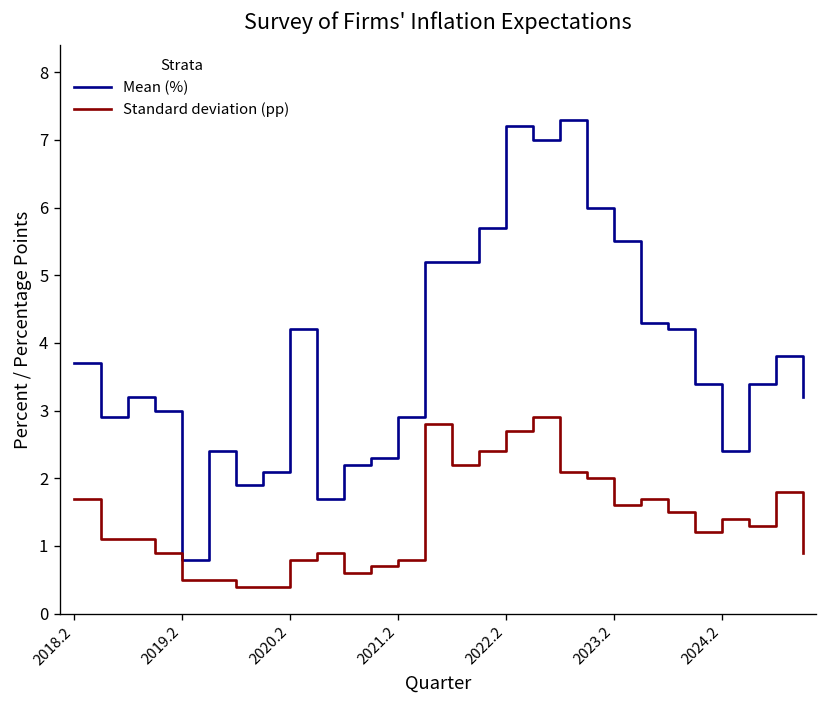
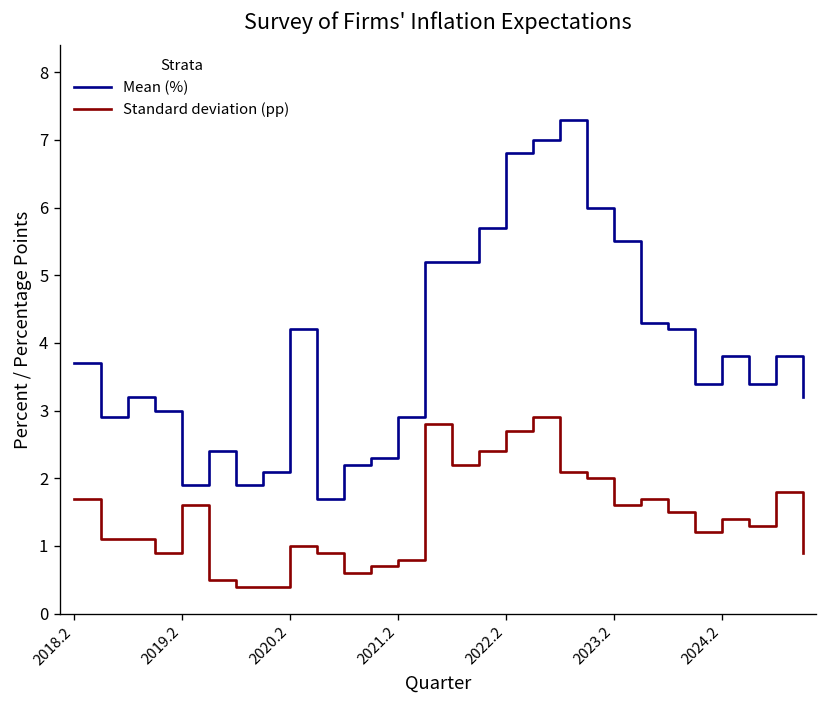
Mean (%), 2019.2: 0.8 -> 1.9
Standard deviation (pp), 2019.2: 0.5 -> 1.6
Standard deviation (pp), 2020.2: 0.8 -> 1.0
Mean (%), 2022.2: 7.2 -> 6.8
Mean (%), 2024.2: 2.4 -> 3.8
